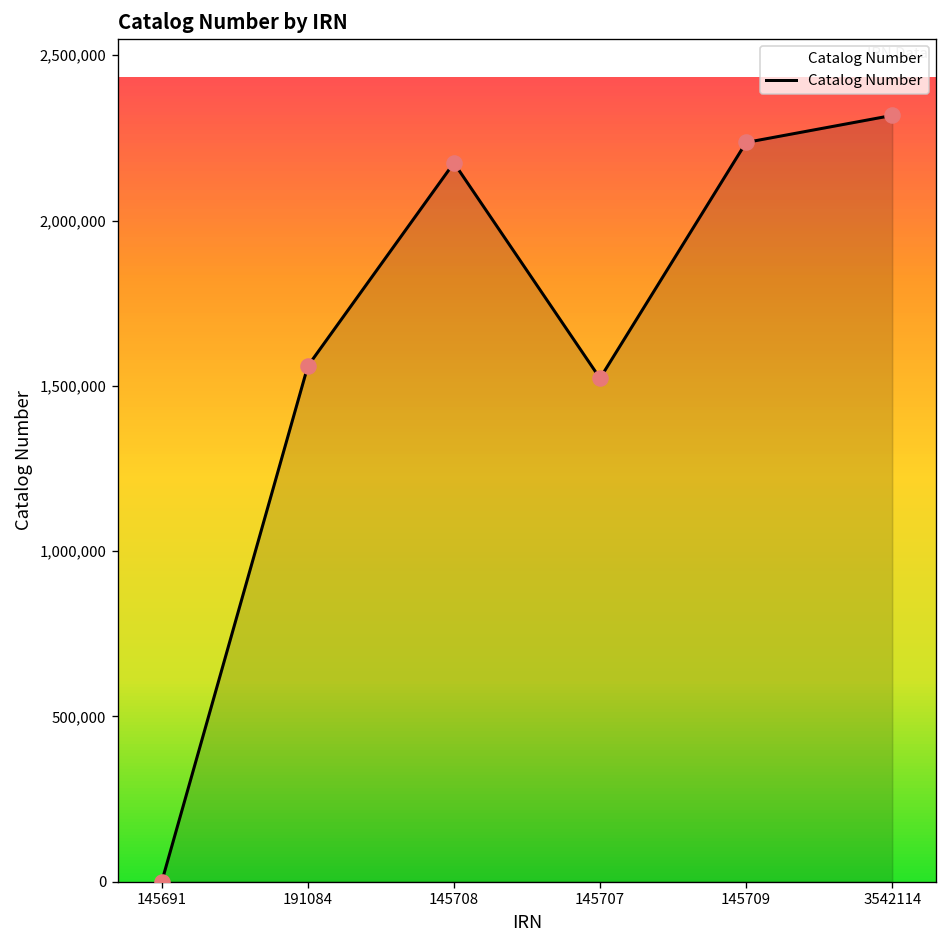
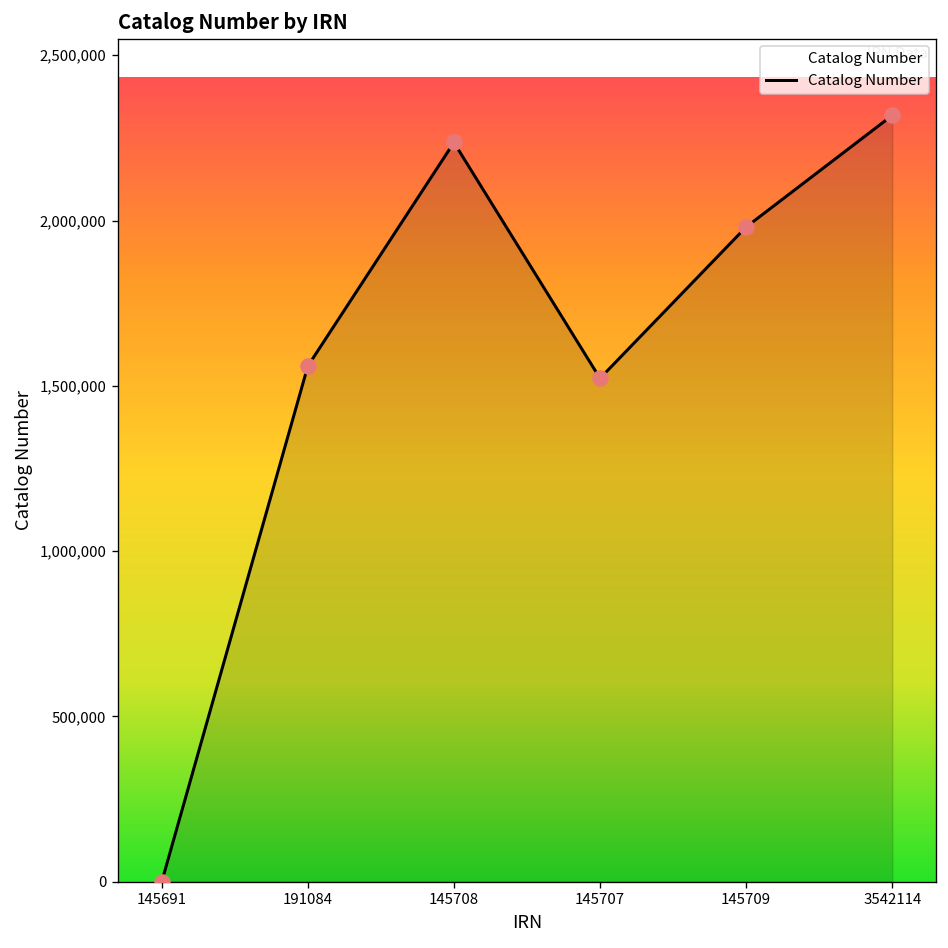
145708: 2,170,000 -> 2,240,000
145709: 2,240,000 -> 1,980,000
